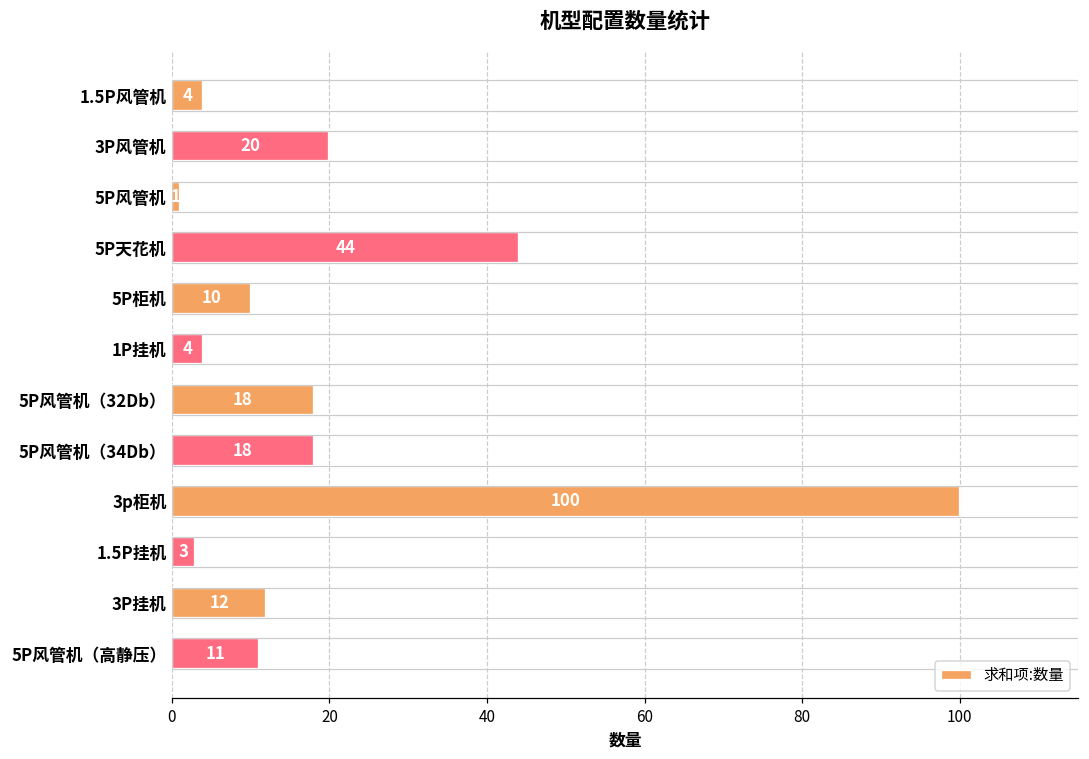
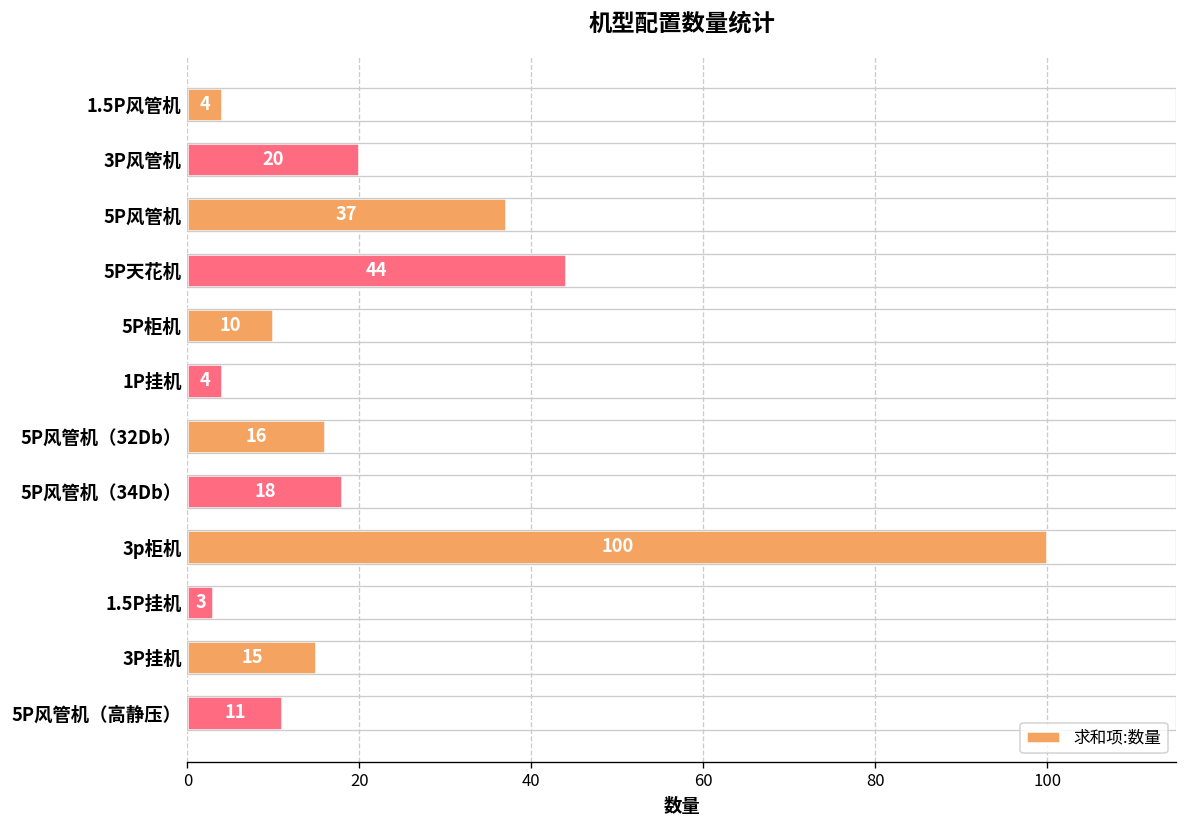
5P风管机: 1 -> 37
5P风管机（32Db）: 18 -> 16
3P挂机: 12 -> 15
